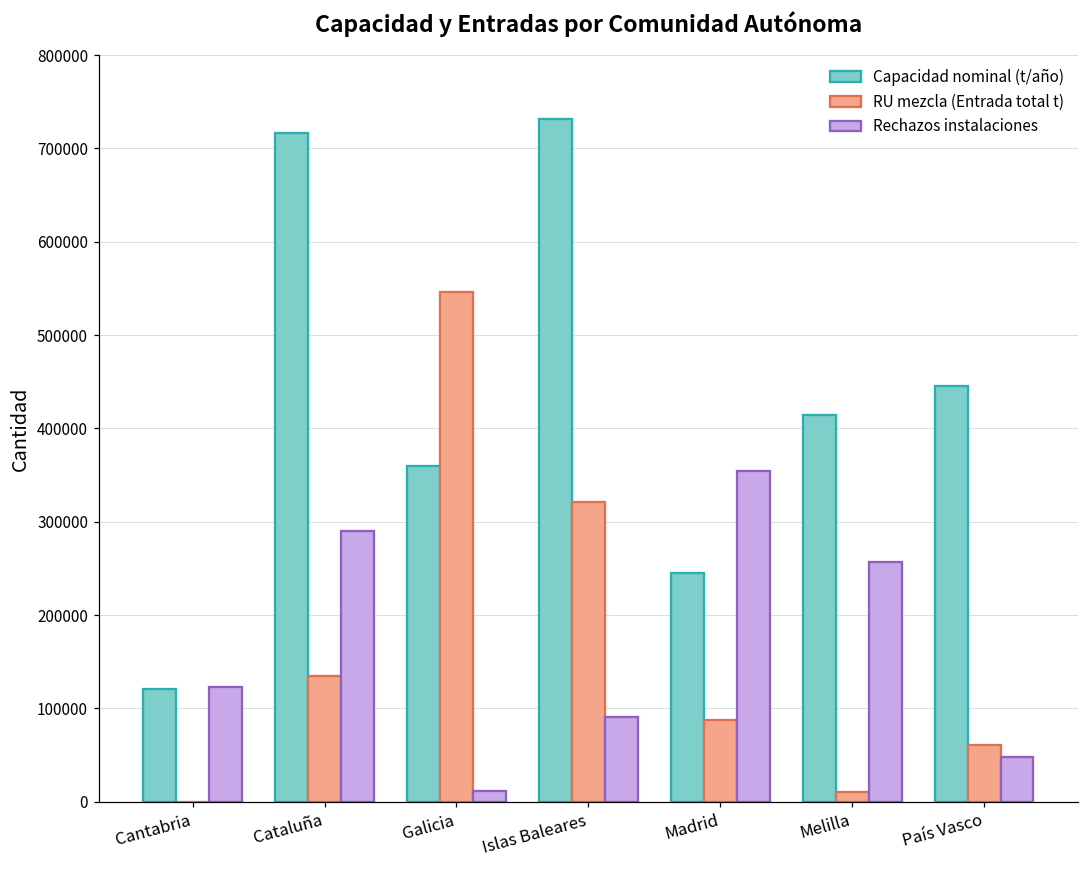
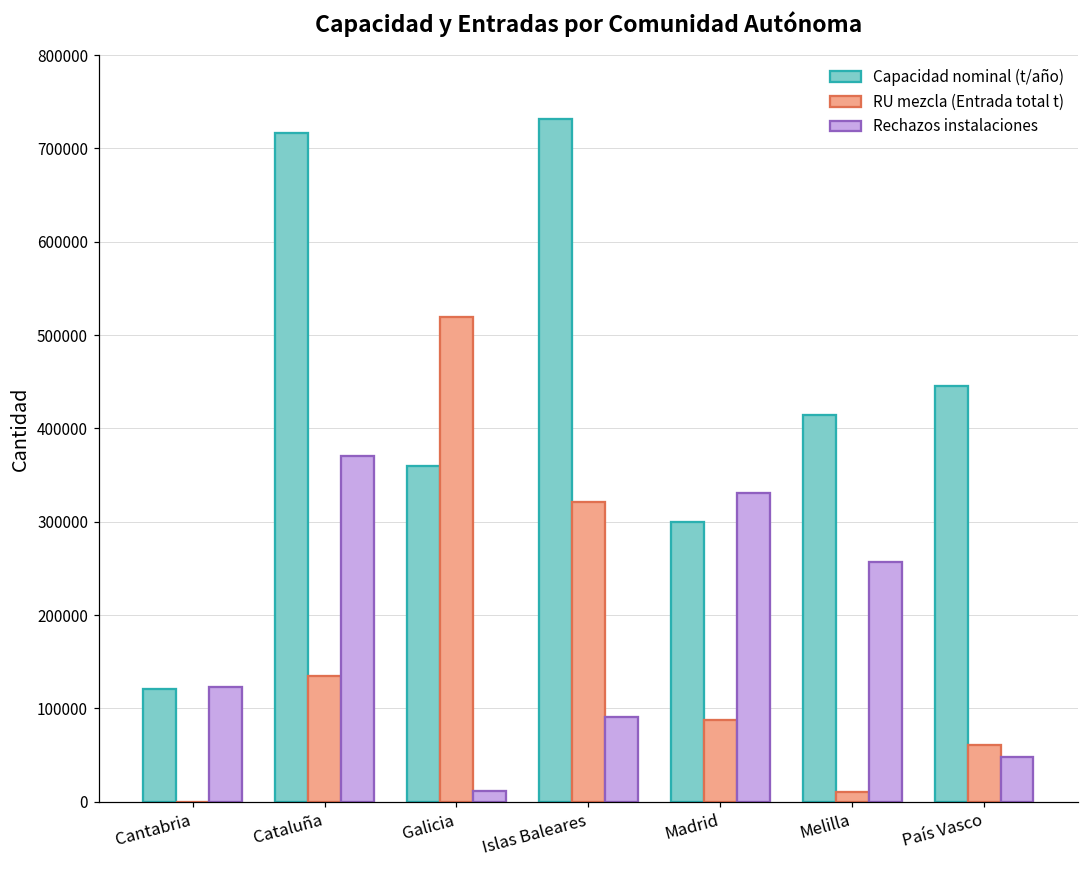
Rechazos instalaciones, Cataluña: 290000 -> 370000
RU mezcla (Entrada total t), Galicia: 550000 -> 520000
Capacidad nominal (t/año), Madrid: 250000 -> 300000
Rechazos instalaciones, Madrid: 350000 -> 330000
